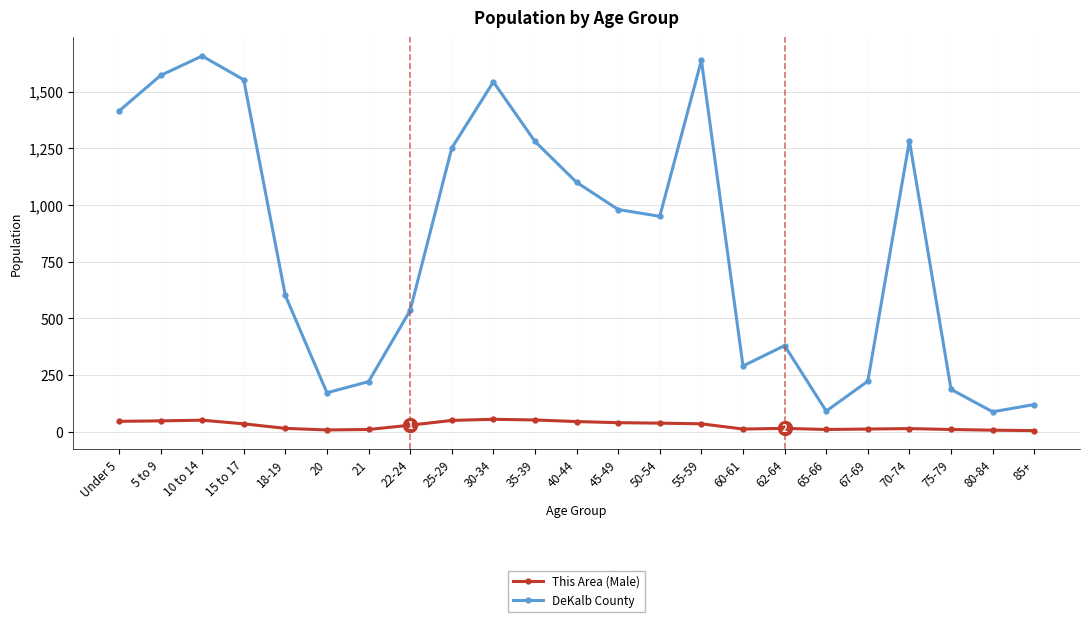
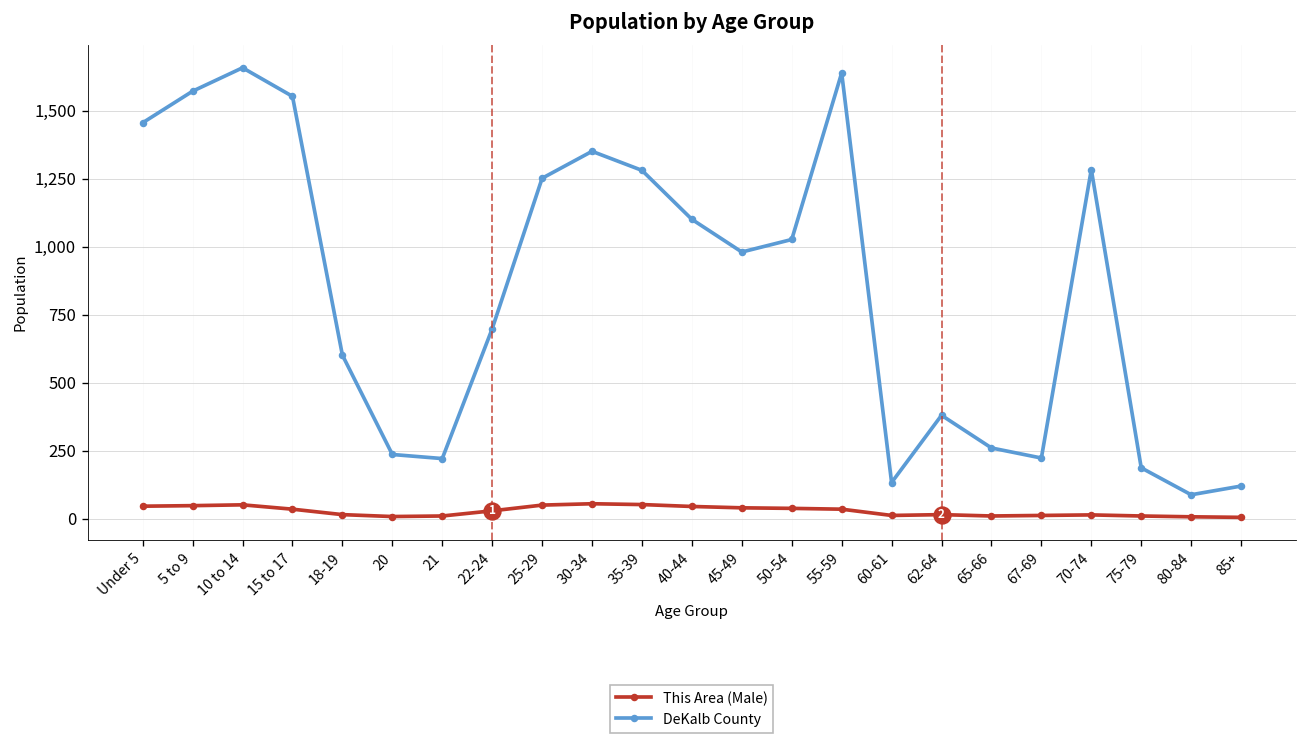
DeKalb County, Under 5: 1,410 -> 1,460
DeKalb County, 20: 170 -> 240
DeKalb County, 22-24: 540 -> 700
DeKalb County, 30-34: 1,540 -> 1,350
DeKalb County, 50-54: 950 -> 1,030
DeKalb County, 60-61: 290 -> 130
DeKalb County, 65-66: 90 -> 260
